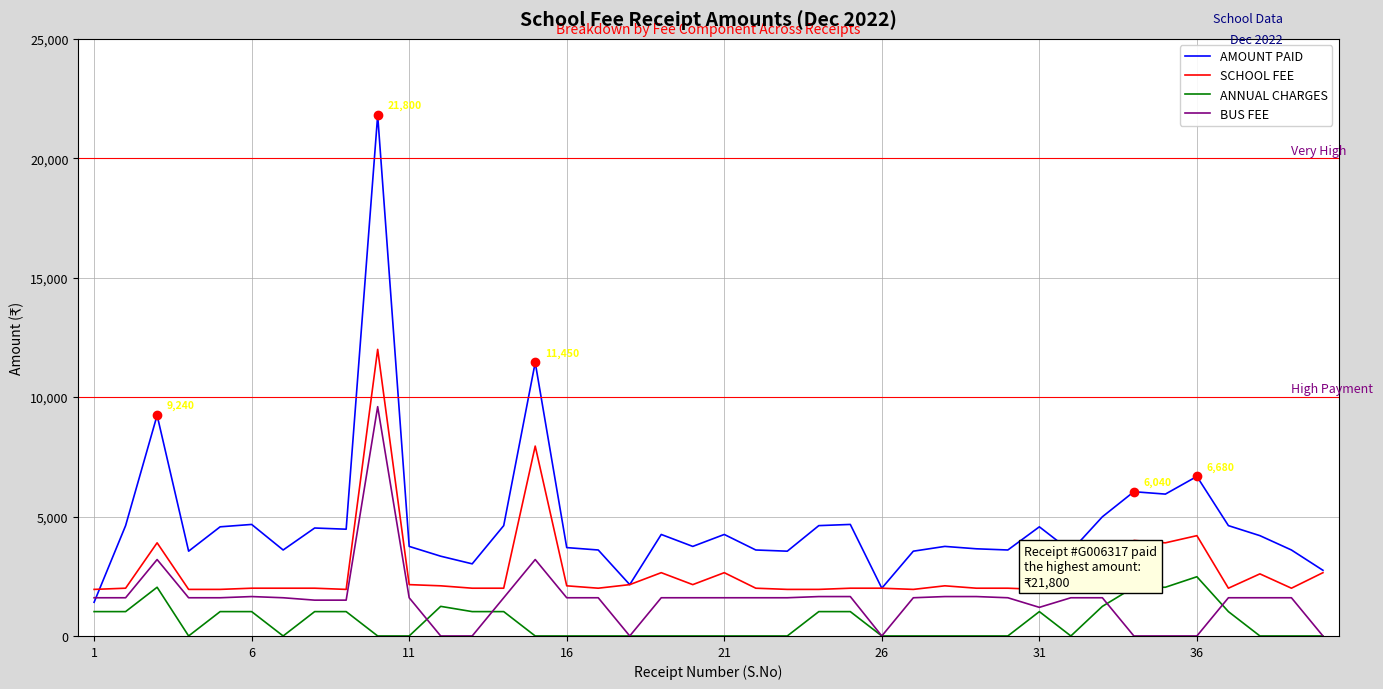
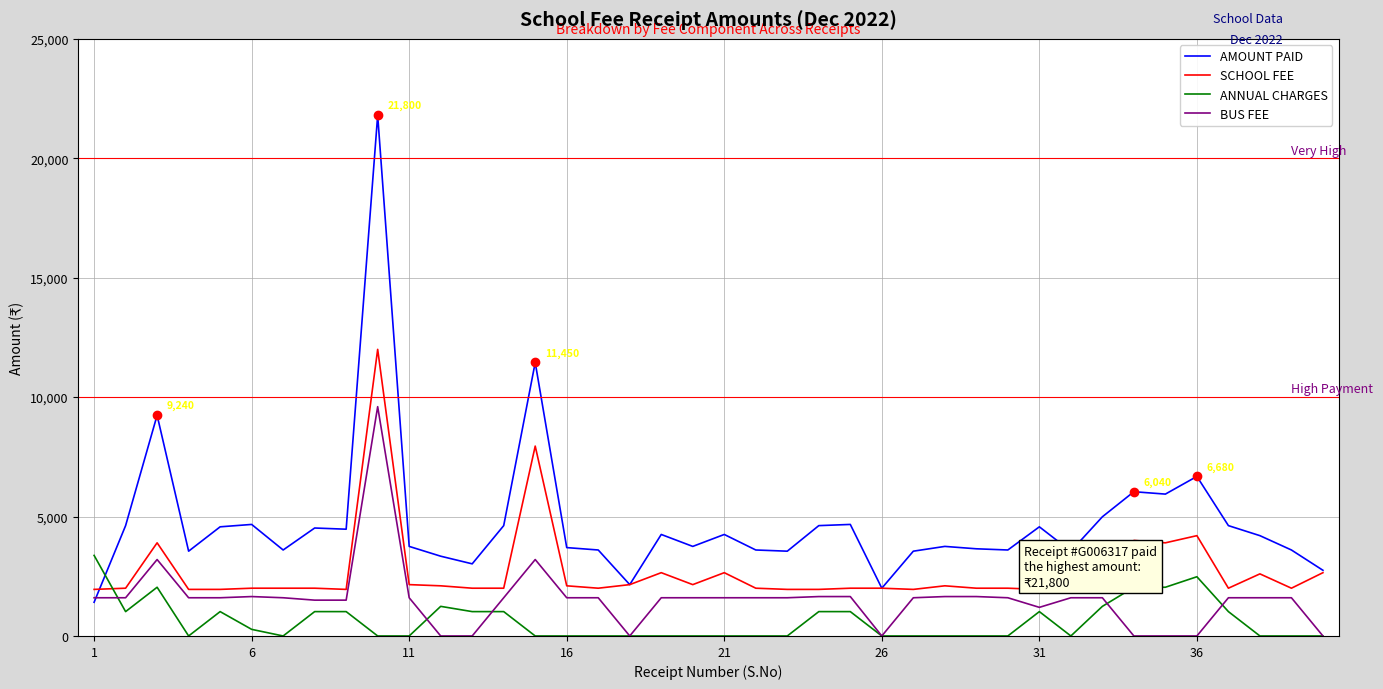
ANNUAL CHARGES, 1: 1,000 -> 3,400
ANNUAL CHARGES, 6: 1,000 -> 300
